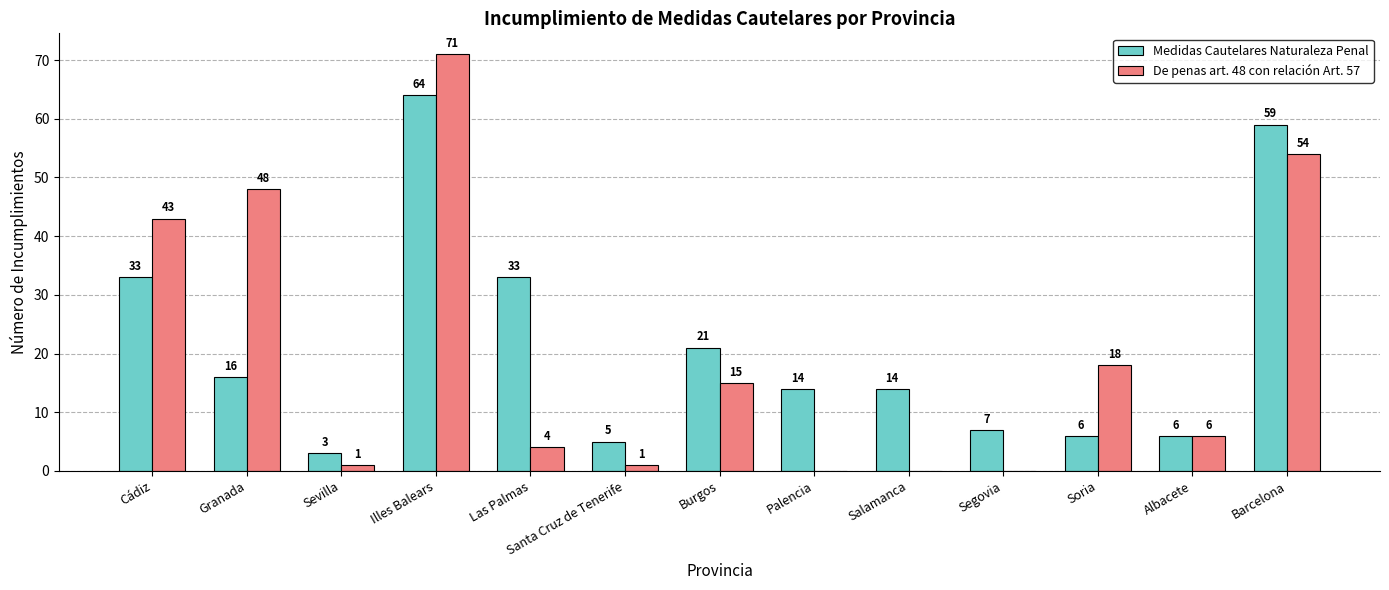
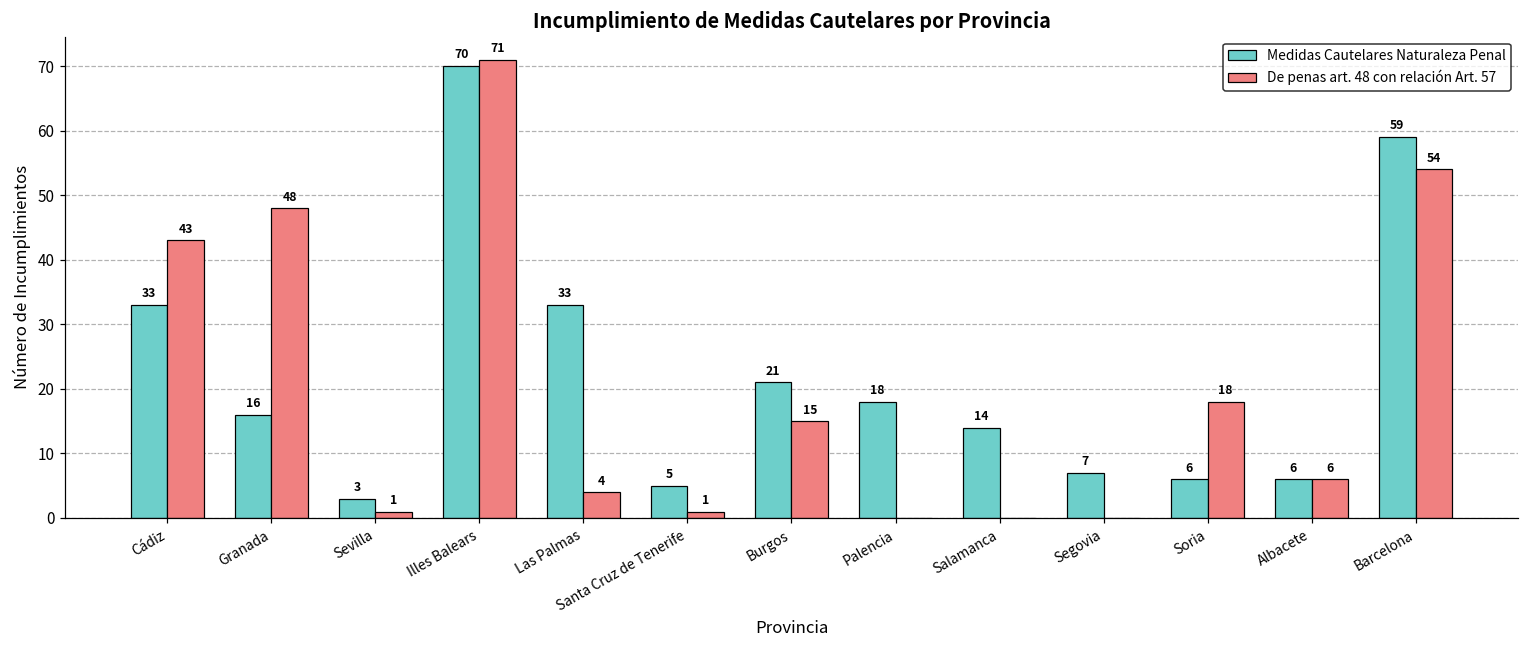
Medidas Cautelares Naturaleza Penal, Illes Balears: 64 -> 70
Medidas Cautelares Naturaleza Penal, Palencia: 14 -> 18
